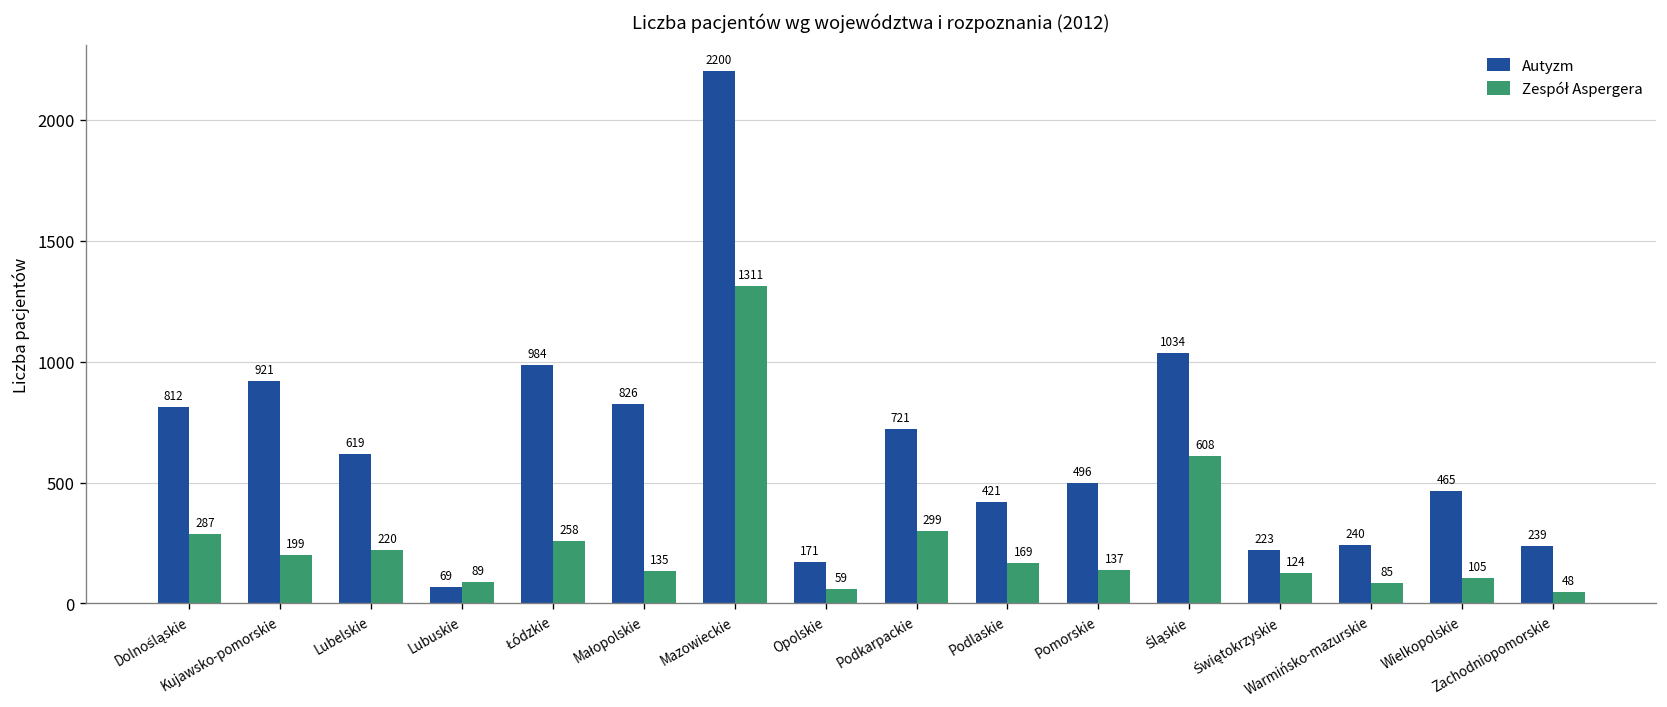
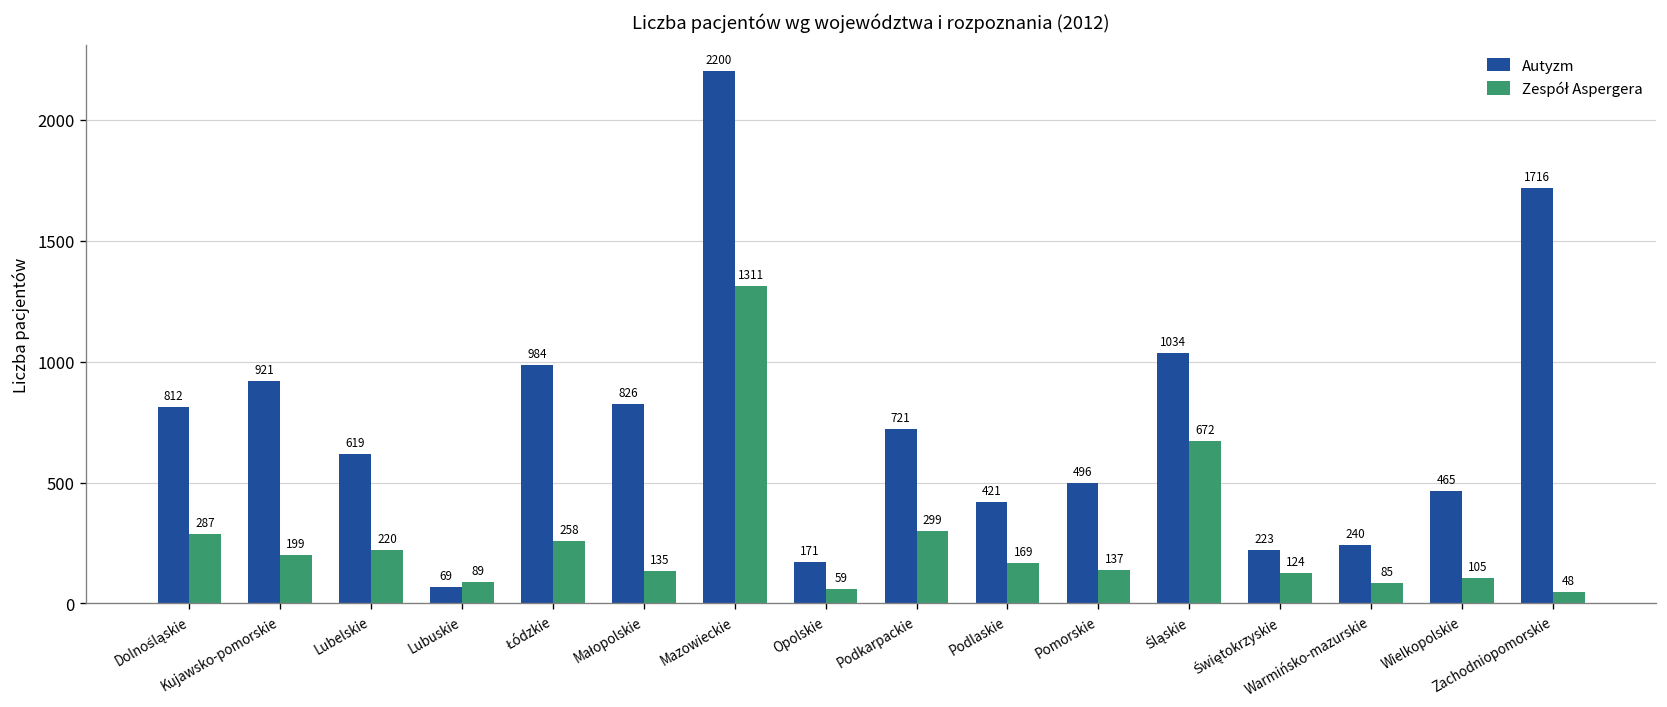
Zespół Aspergera, Śląskie: 608 -> 672
Autyzm, Zachodniopomorskie: 239 -> 1716
